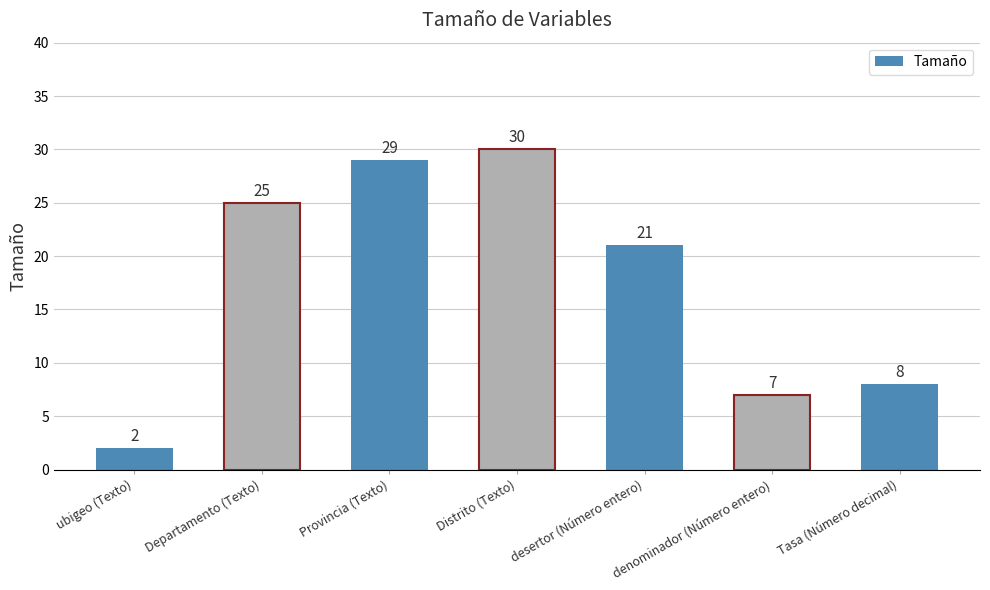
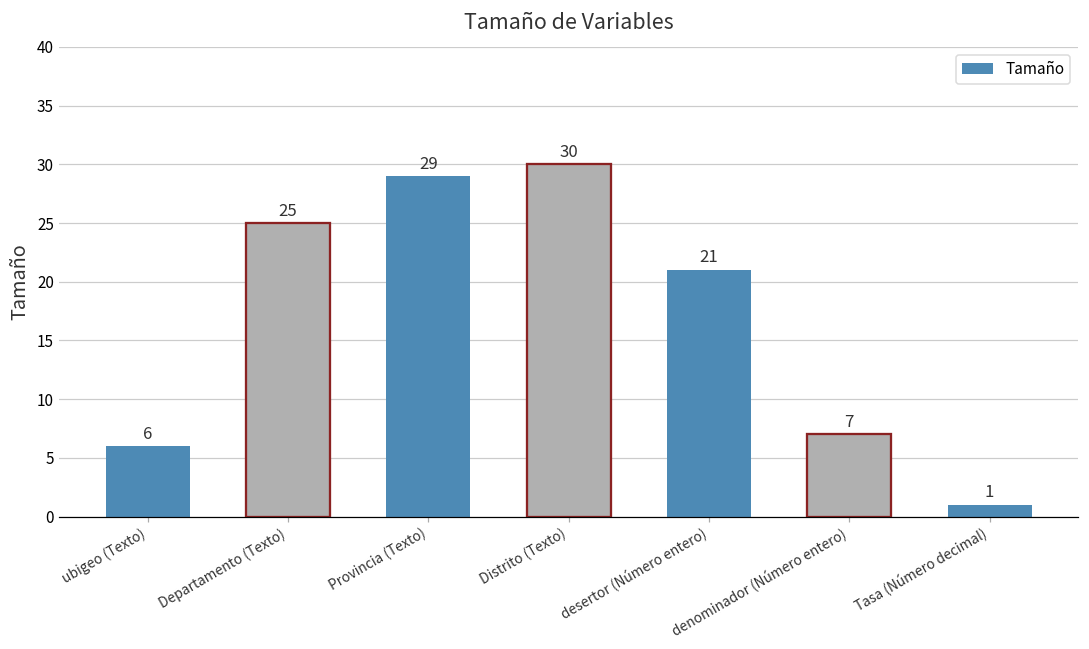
ubigeo (Texto): 2 -> 6
Tasa (Número decimal): 8 -> 1
